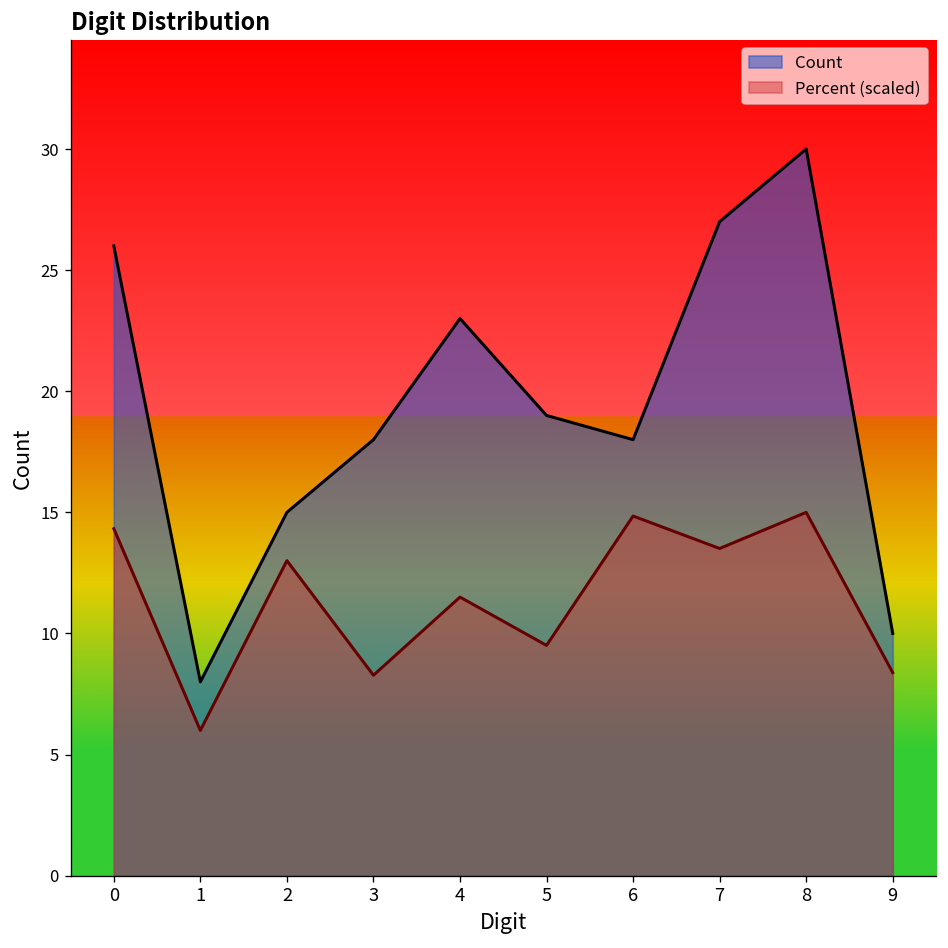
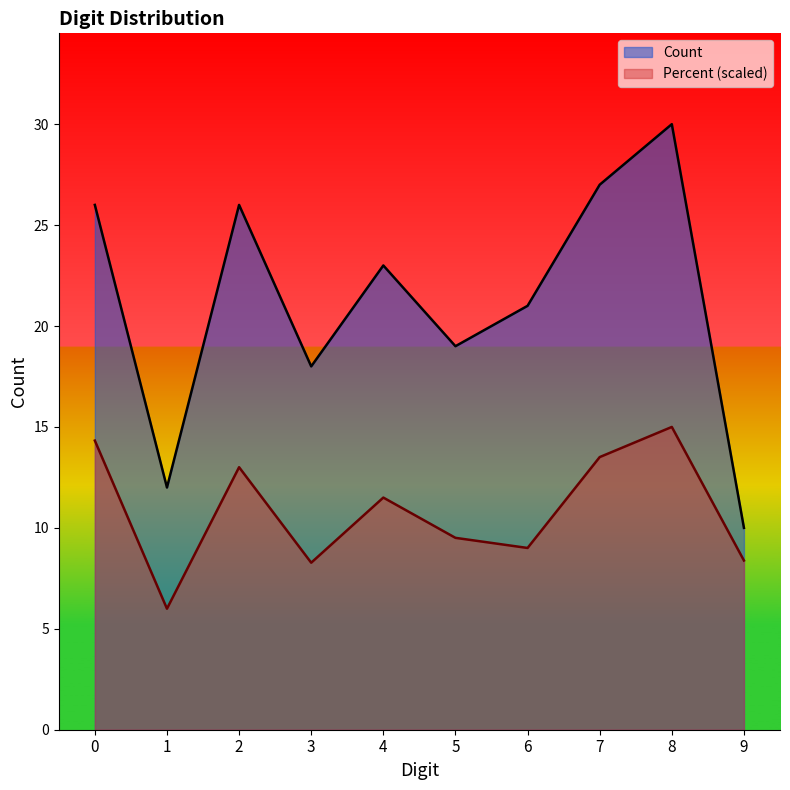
Count, 1: 8 -> 12
Count, 2: 15 -> 26
Count, 6: 18 -> 21
Percent (scaled), 6: 14.8 -> 9.0
